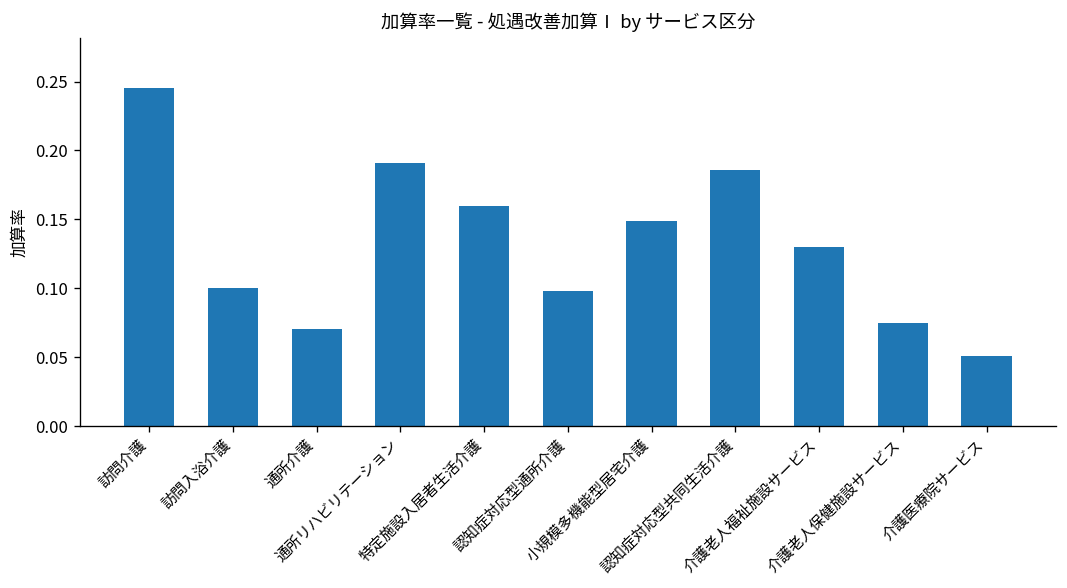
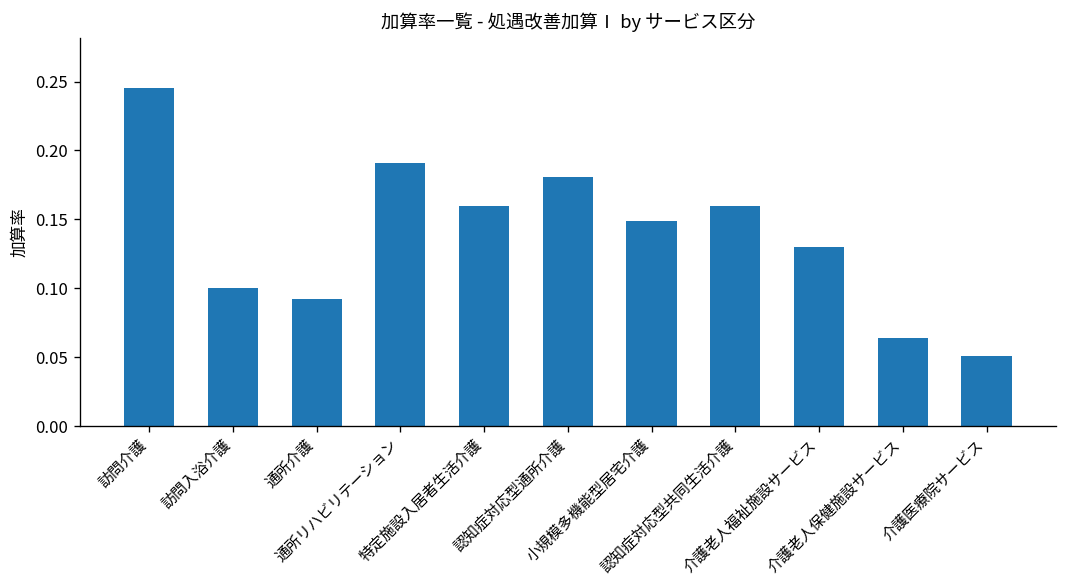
通所介護: 0.070 -> 0.092
認知症対応型通所介護: 0.098 -> 0.181
認知症対応型共同生活介護: 0.186 -> 0.160
介護老人保健施設サービス: 0.075 -> 0.064
